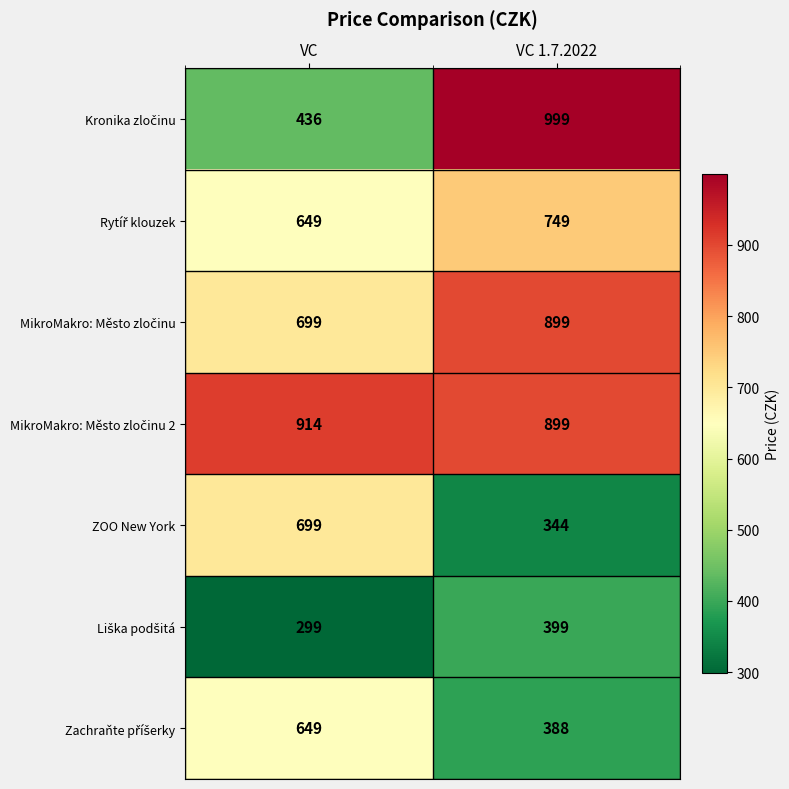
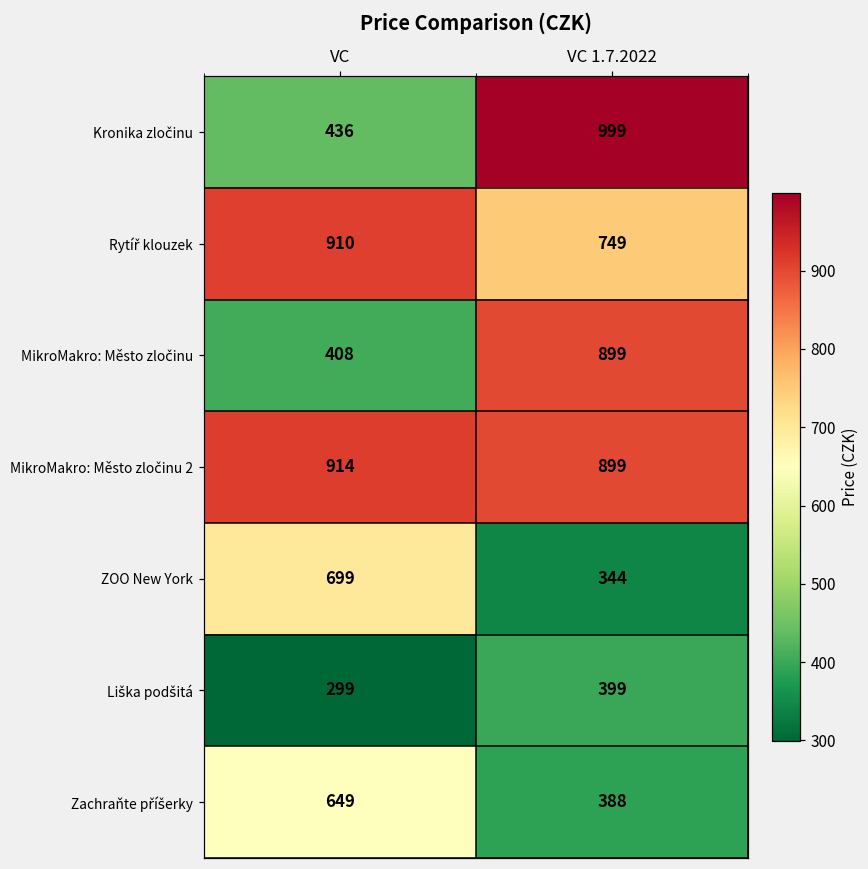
Rytíř klouzek, VC: 649 -> 910
MikroMakro: Město zločinu, VC: 699 -> 408
